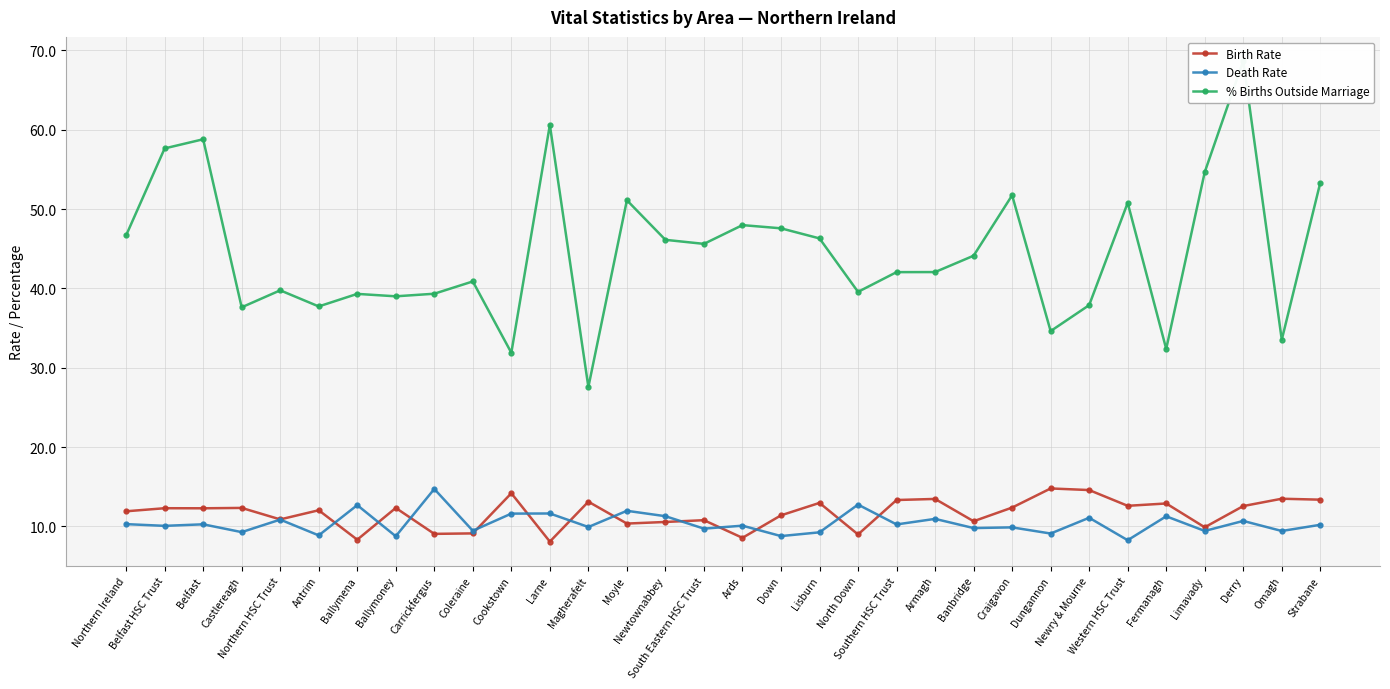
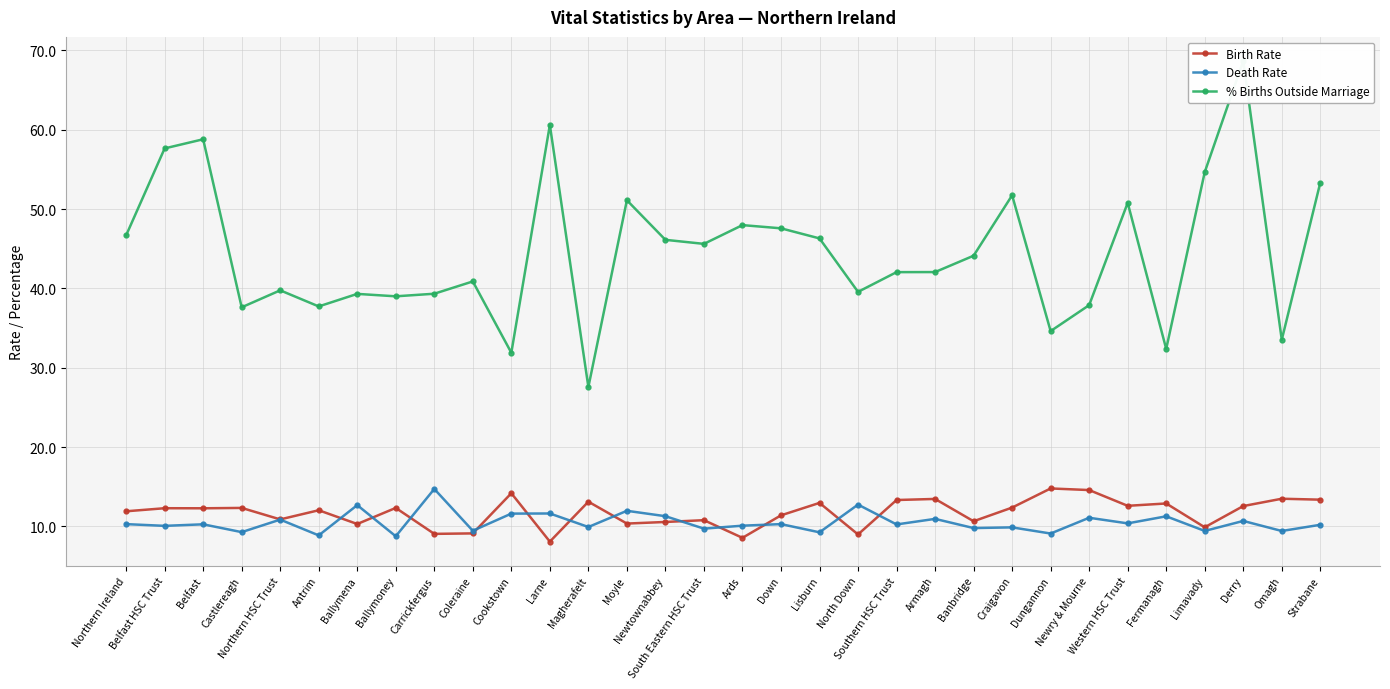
Birth Rate, Ballymena: 8 -> 10
Death Rate, Down: 9 -> 10
Death Rate, Western HSC Trust: 8 -> 10
